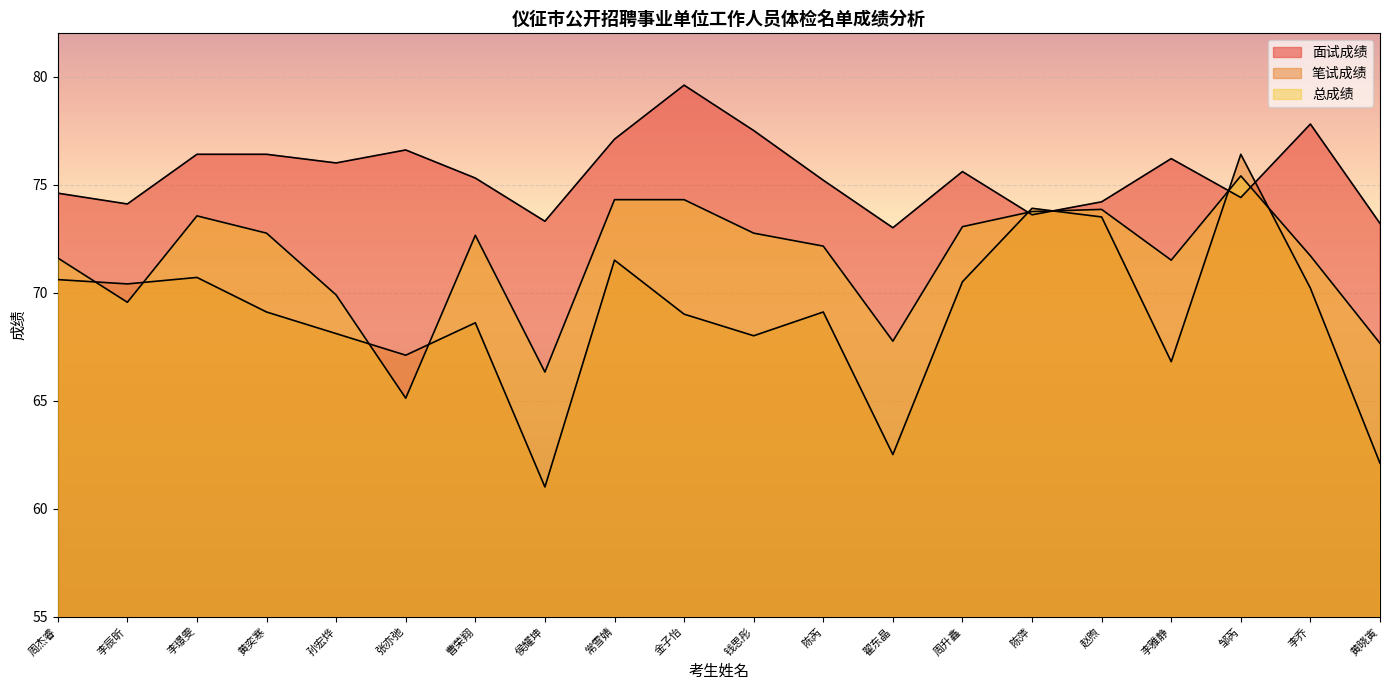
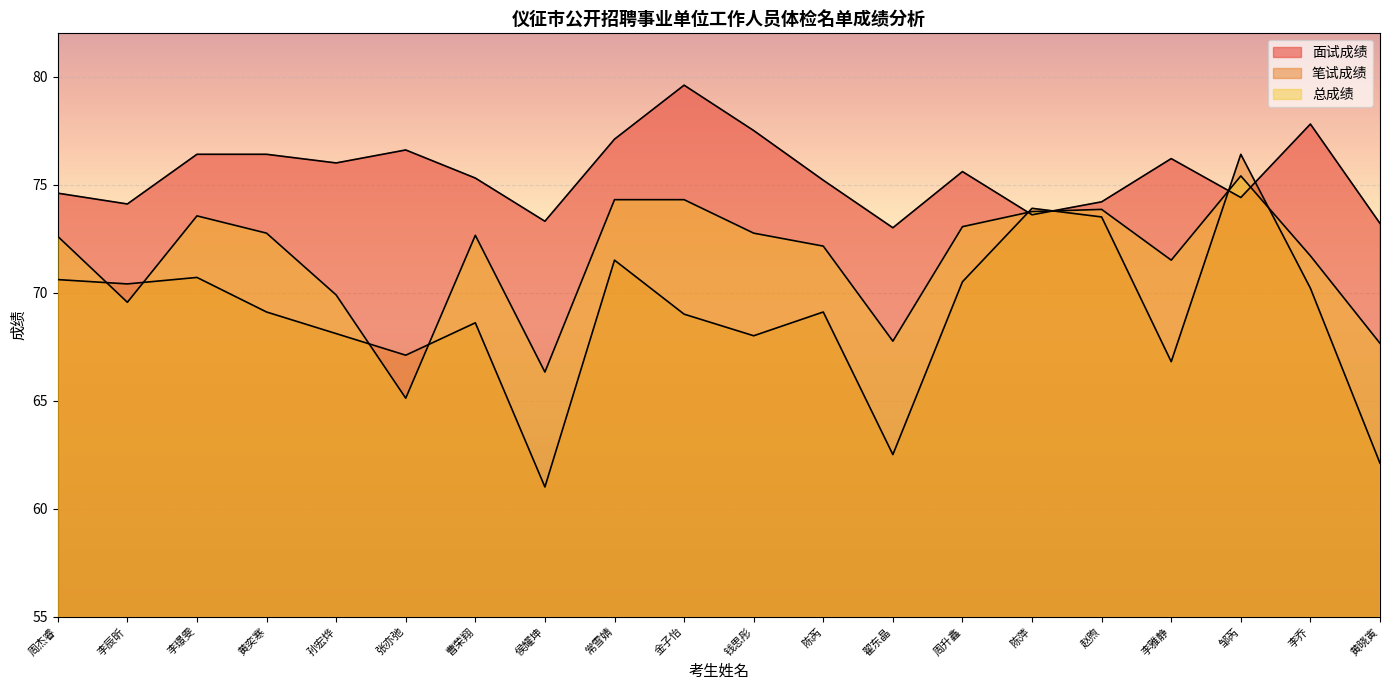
总成绩, 周杰睿: 71.6 -> 72.6
